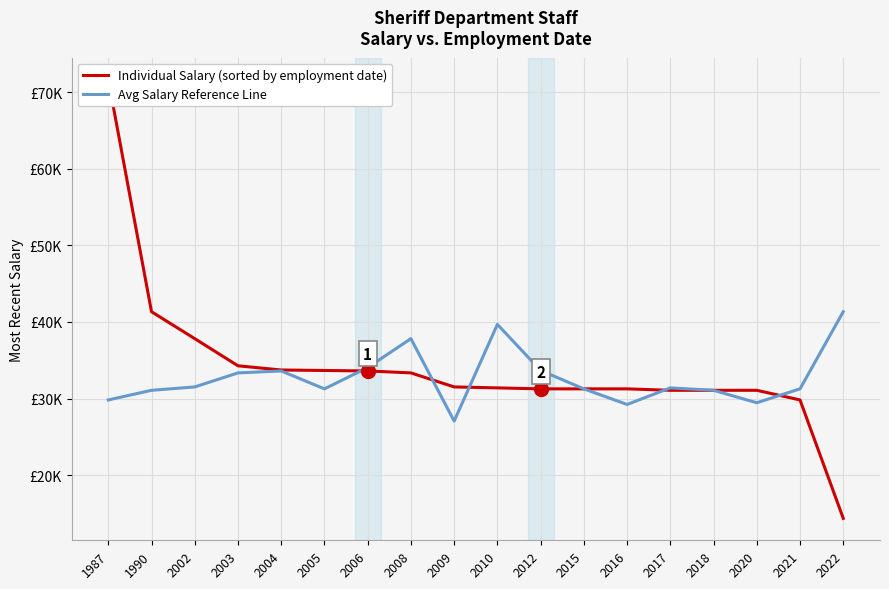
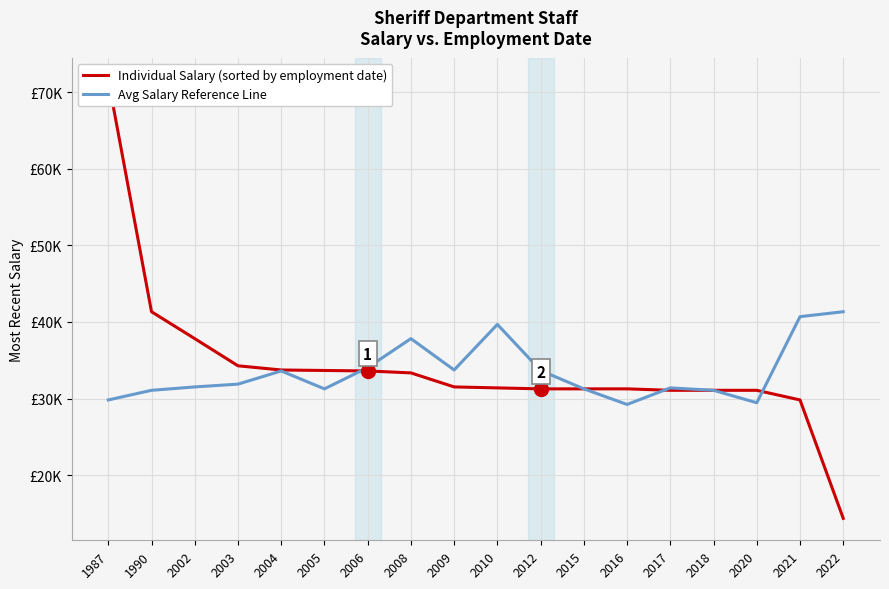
Avg Salary Reference Line, 2003: £33000 -> £32000
Avg Salary Reference Line, 2009: £27000 -> £34000
Avg Salary Reference Line, 2021: £31000 -> £41000
